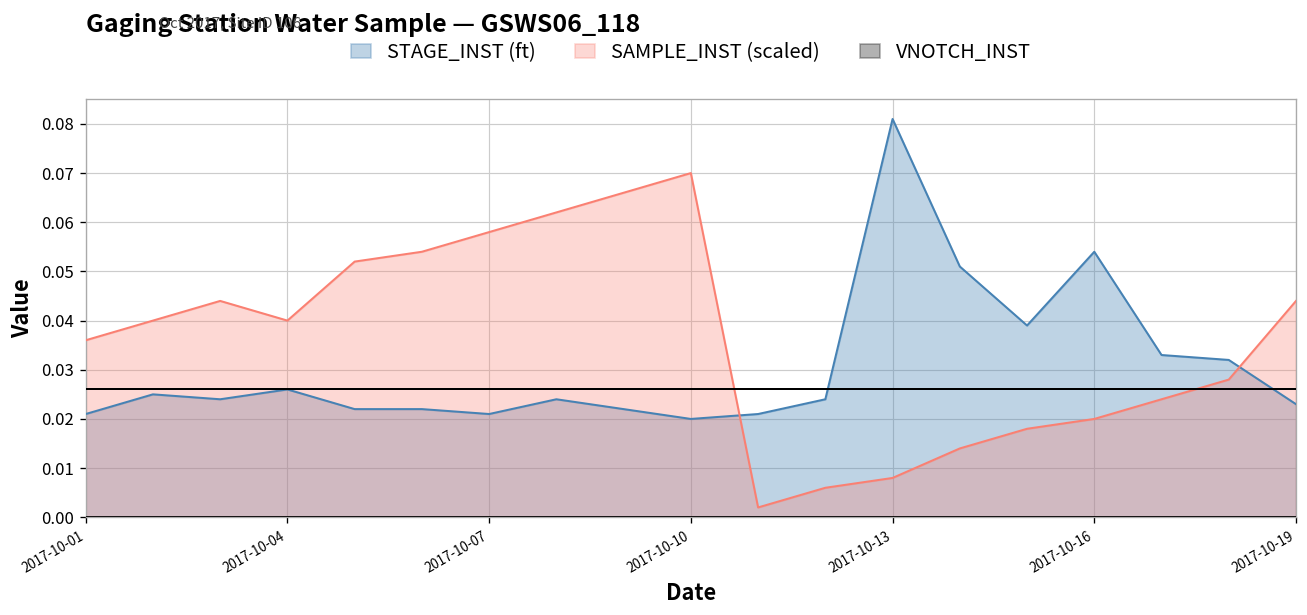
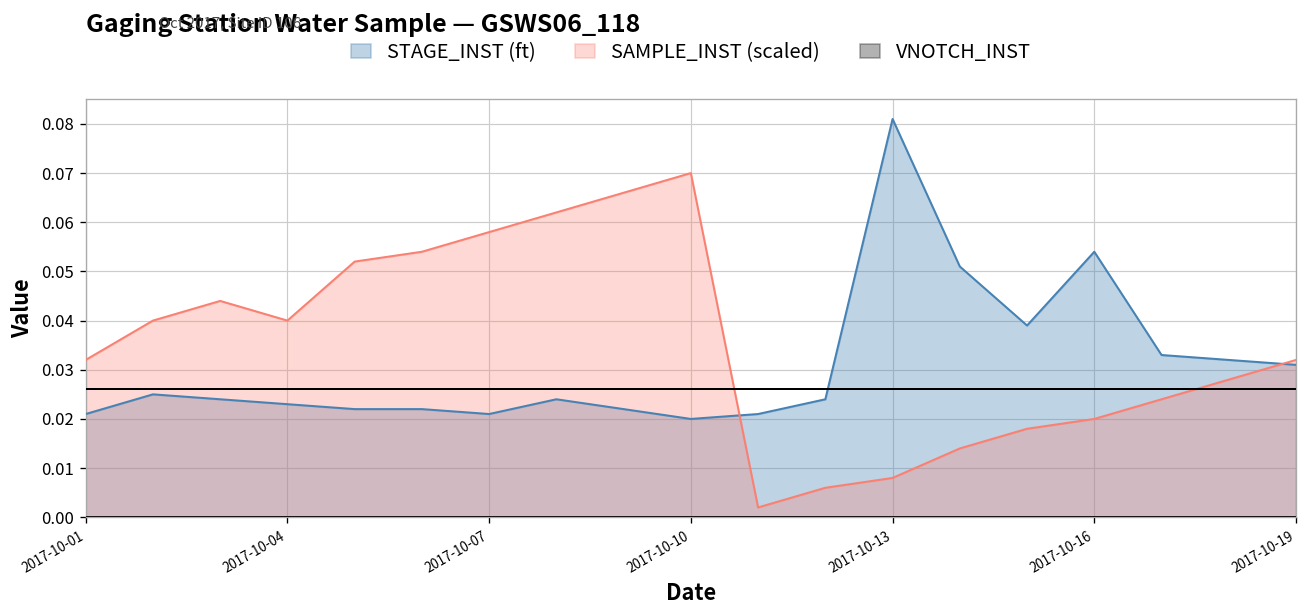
SAMPLE_INST (scaled), 2017-10-01: 0.036 -> 0.032
STAGE_INST (ft), 2017-10-04: 0.026 -> 0.023
STAGE_INST (ft), 2017-10-19: 0.023 -> 0.031
SAMPLE_INST (scaled), 2017-10-19: 0.044 -> 0.032
